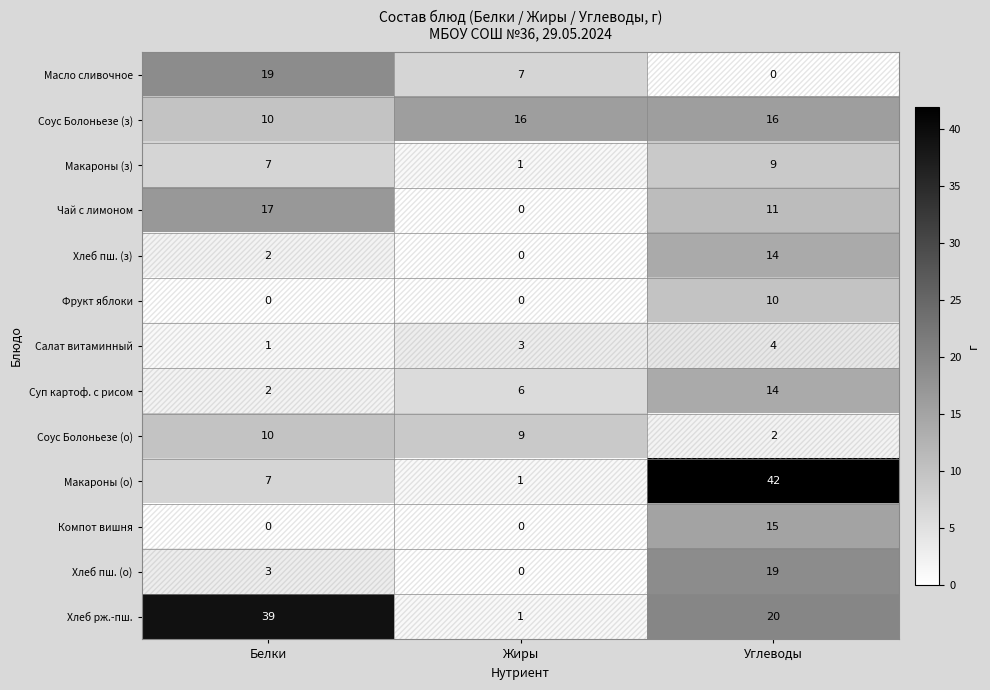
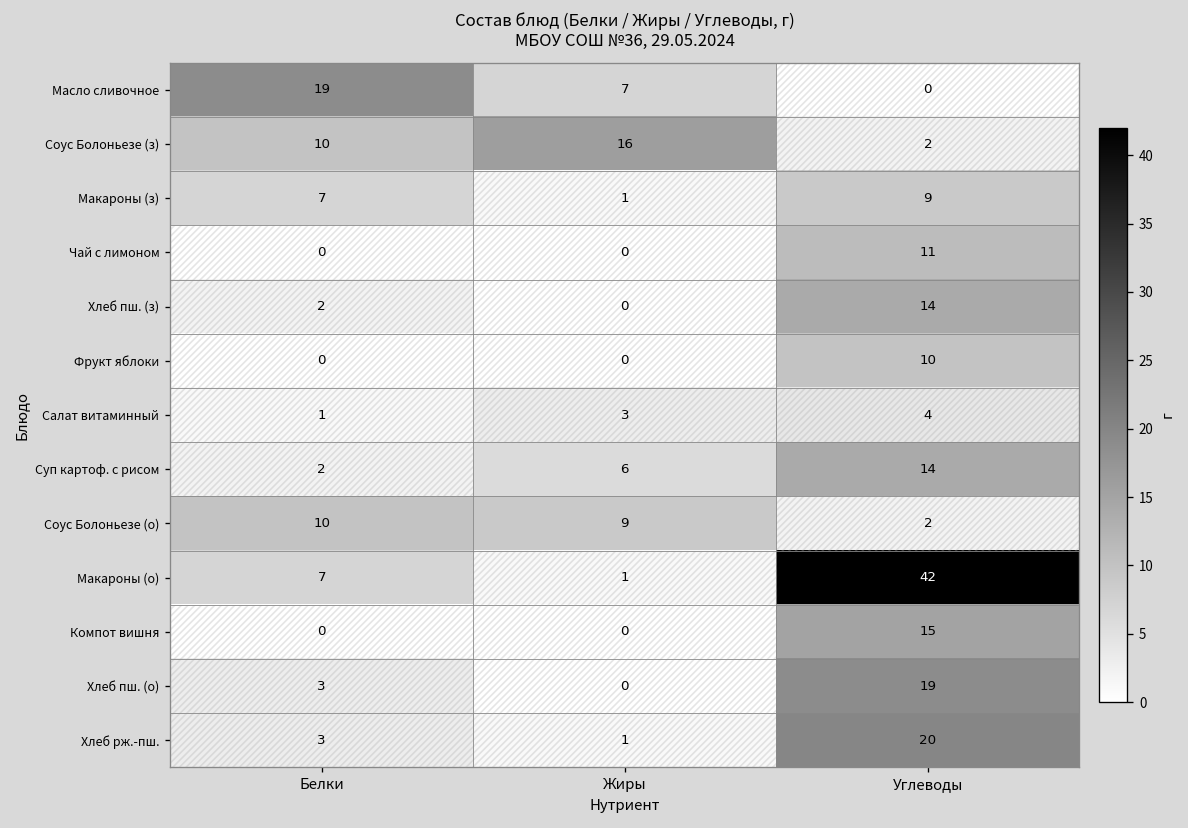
Соус Болоньезе (з), Углеводы: 16 -> 2
Чай с лимоном, Белки: 17 -> 0
Хлеб рж.-пш., Белки: 39 -> 3
